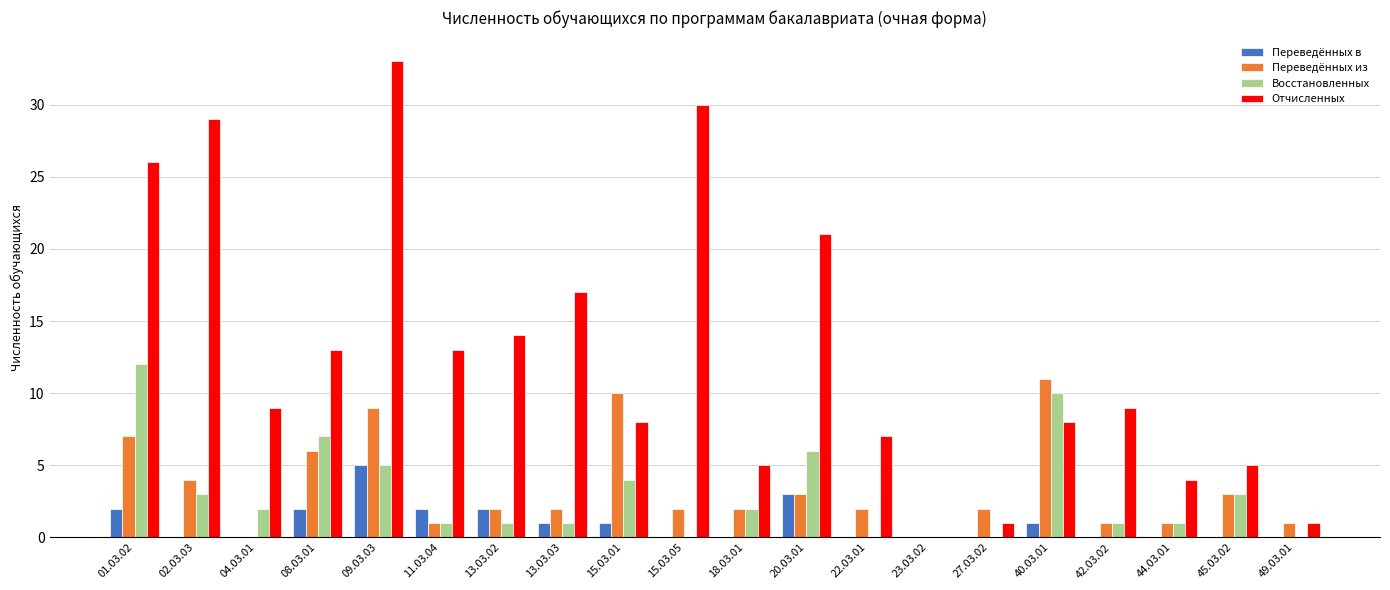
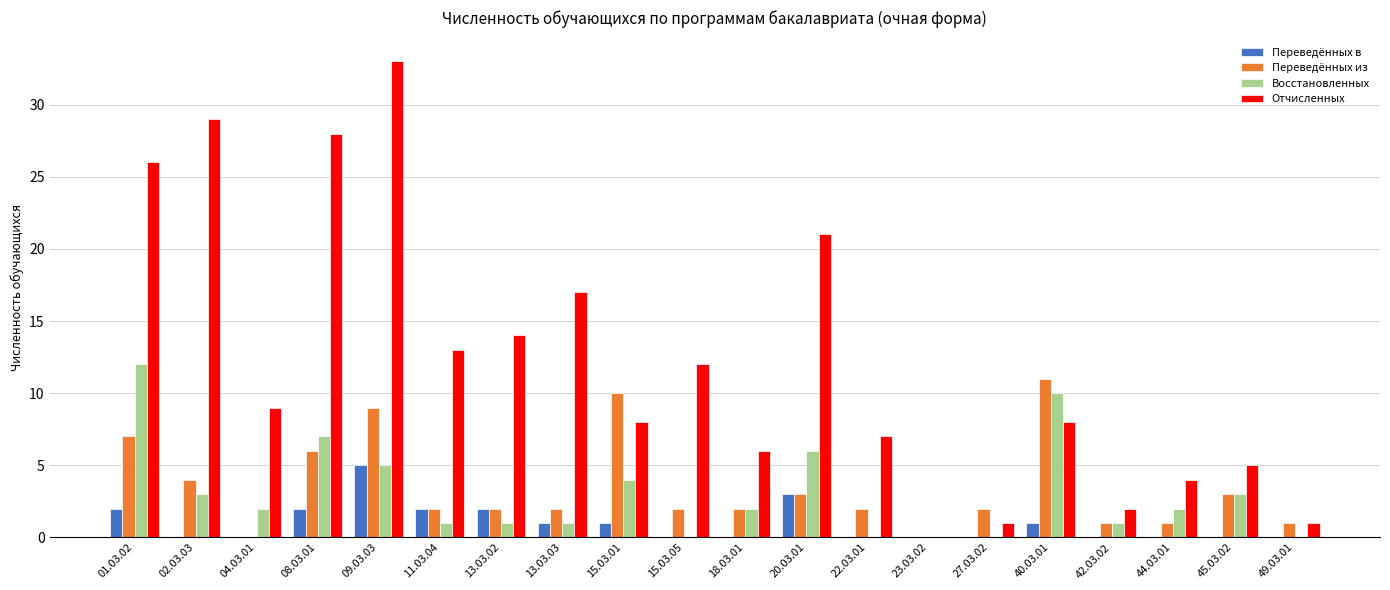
Отчисленных, 08.03.01: 13 -> 28
Переведённых из, 11.03.04: 1 -> 2
Отчисленных, 15.03.05: 30 -> 12
Отчисленных, 18.03.01: 5 -> 6
Отчисленных, 42.03.02: 9 -> 2
Восстановленных, 44.03.01: 1 -> 2
